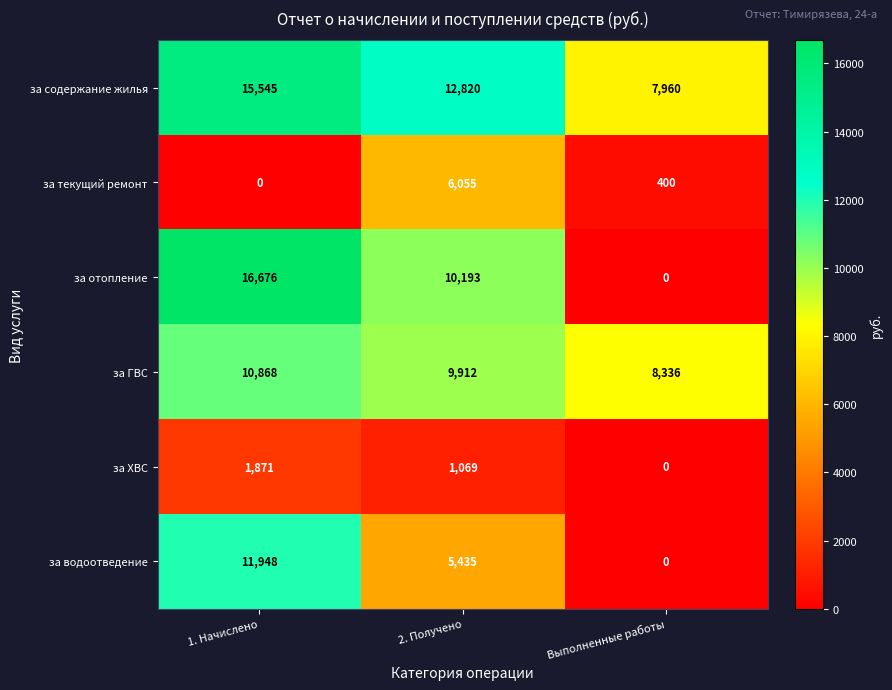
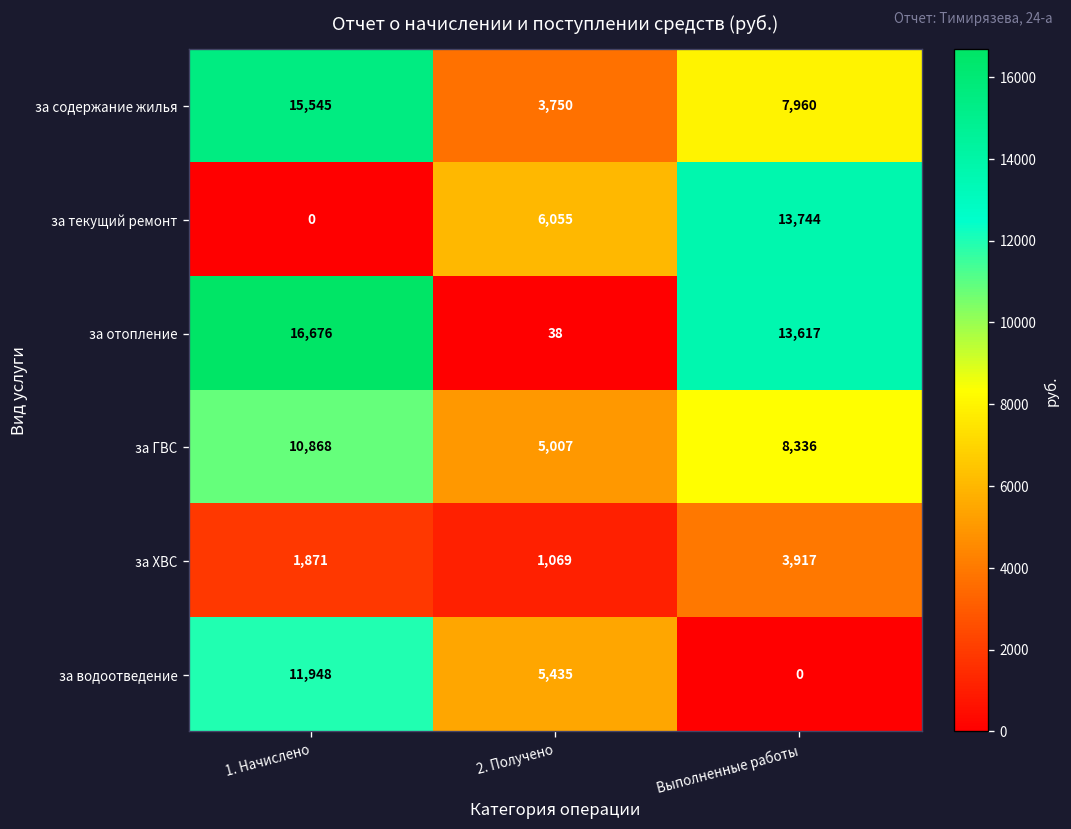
за содержание жилья, 2. Получено: 12,820 -> 3,750
за текущий ремонт, Выполненные работы: 400 -> 13,744
за отопление, 2. Получено: 10,193 -> 38
за отопление, Выполненные работы: 0 -> 13,617
за ГВС, 2. Получено: 9,912 -> 5,007
за ХВС, Выполненные работы: 0 -> 3,917
